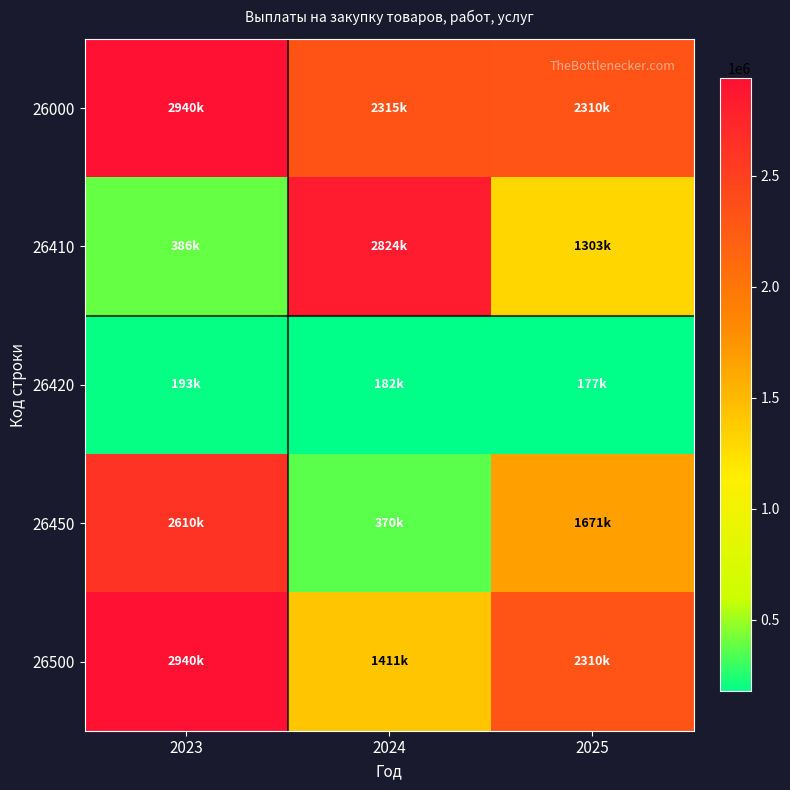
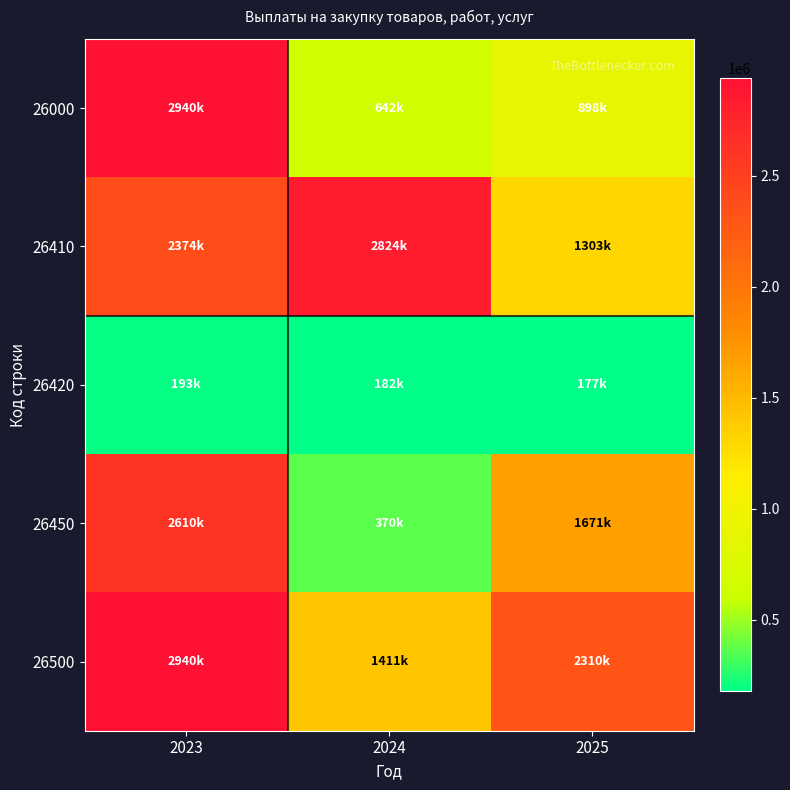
26000, 2024: 2315k -> 642k
26000, 2025: 2310k -> 898k
26410, 2023: 386k -> 2374k
